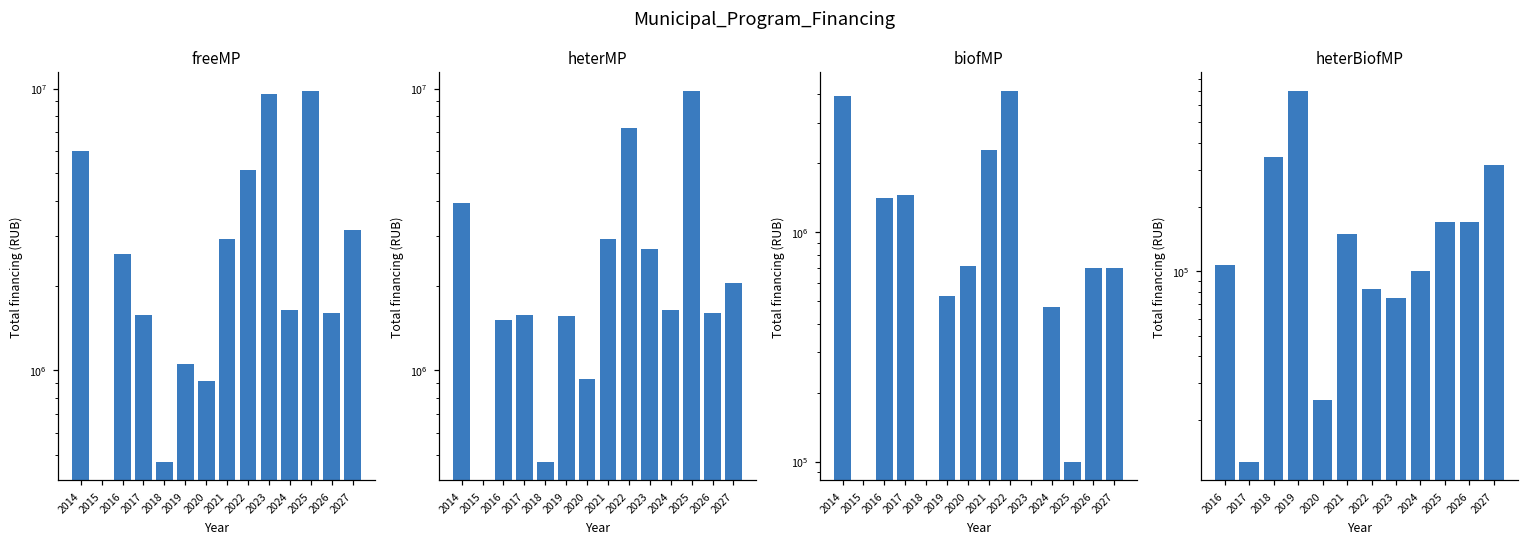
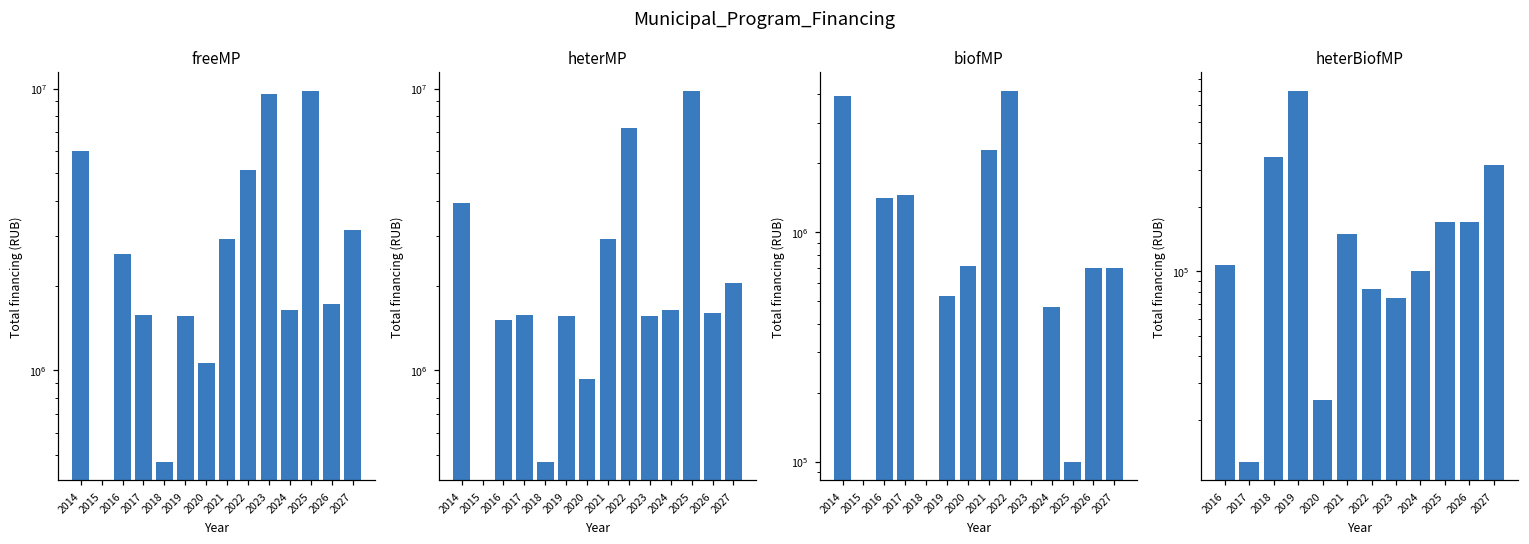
freeMP, 2019: 1060000 -> 1600000
freeMP, 2020: 920000 -> 1070000
freeMP, 2026: 1600000 -> 1700000
heterMP, 2023: 2700000 -> 1600000
